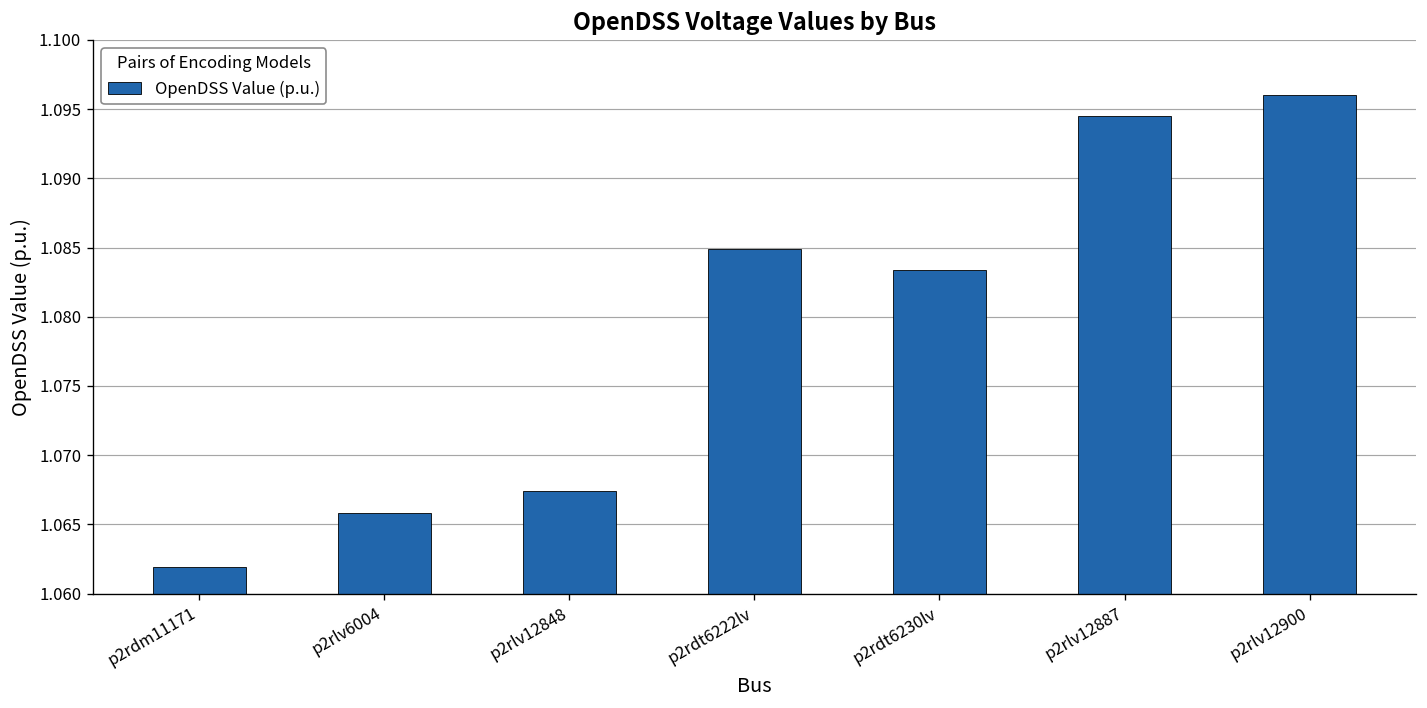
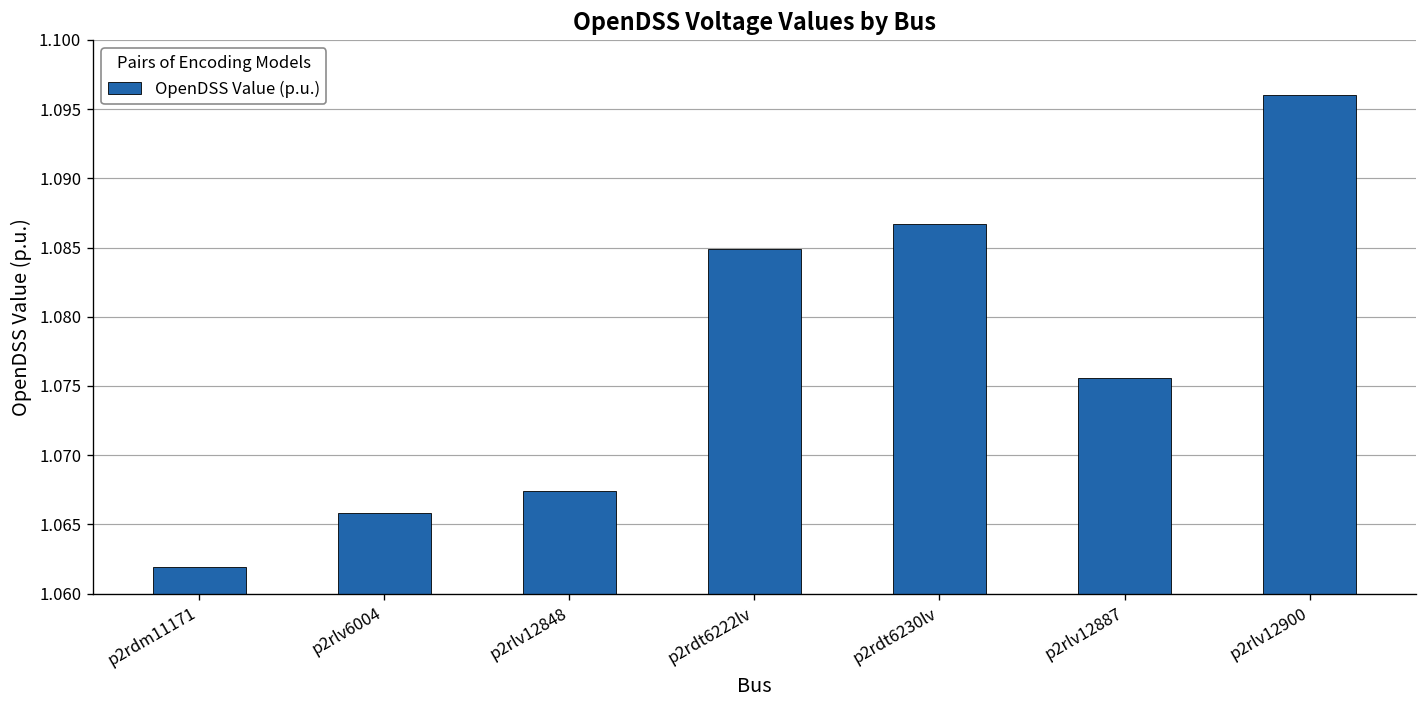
p2rdt6230lv: 1.0834 -> 1.0867
p2rlv12887: 1.0945 -> 1.0756
